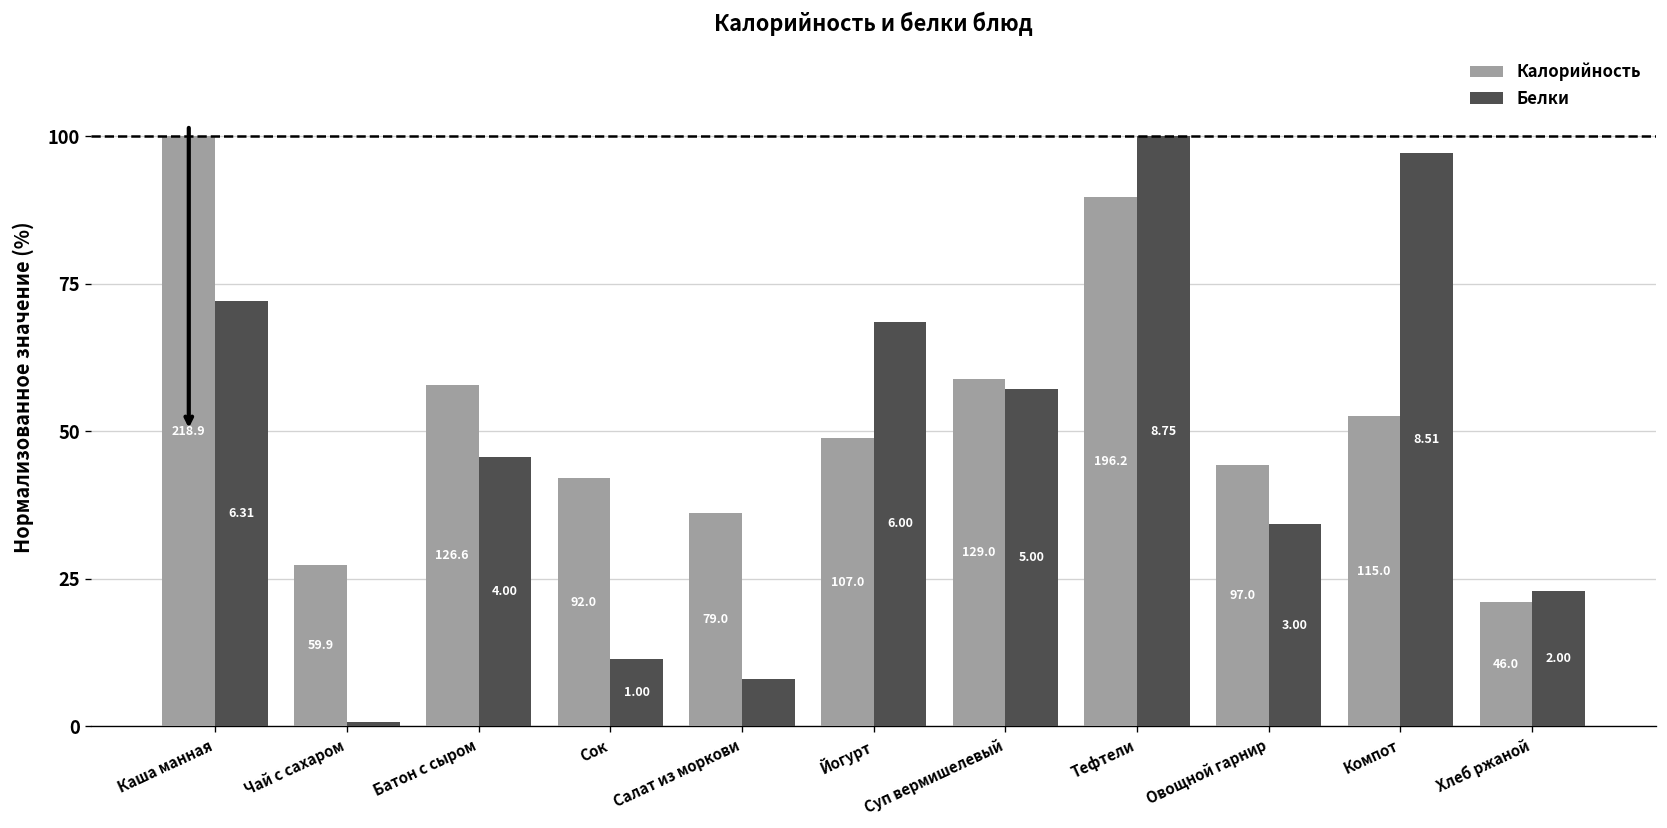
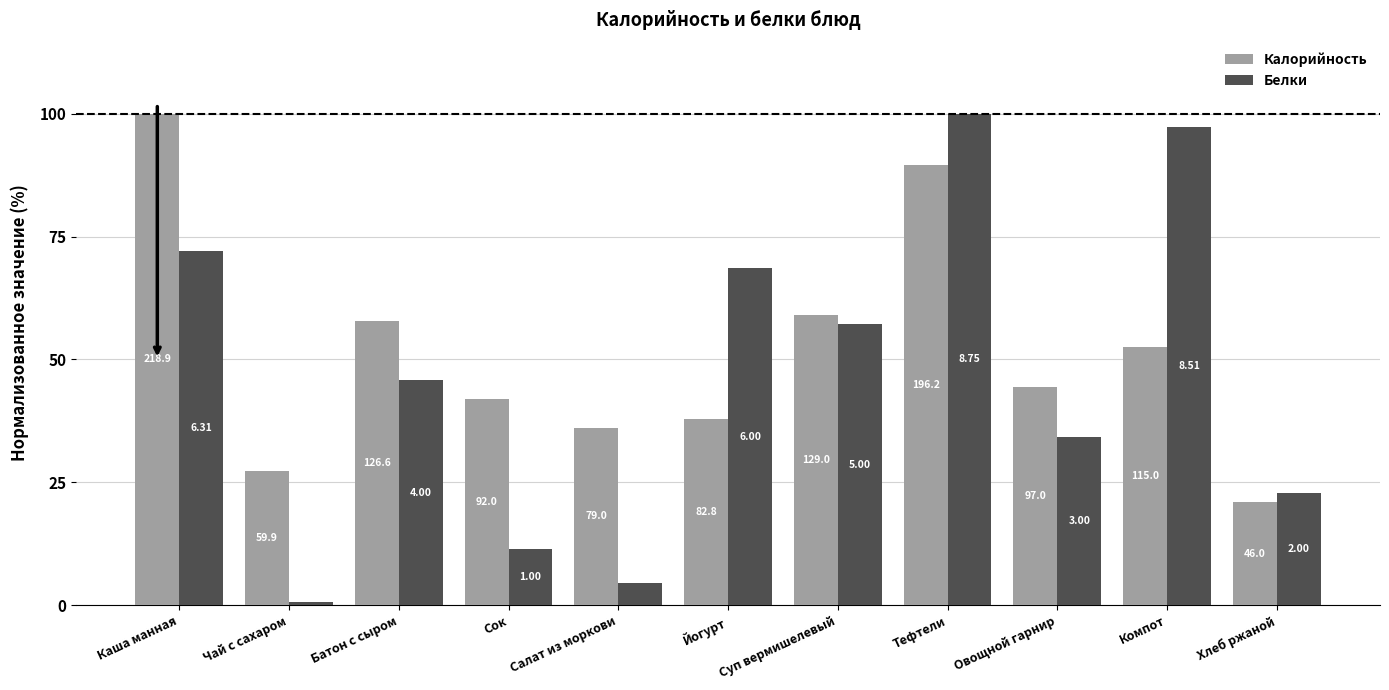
Белки, Салат из моркови: 8 -> 5
Калорийность, Йогурт: 107.0 -> 82.8
